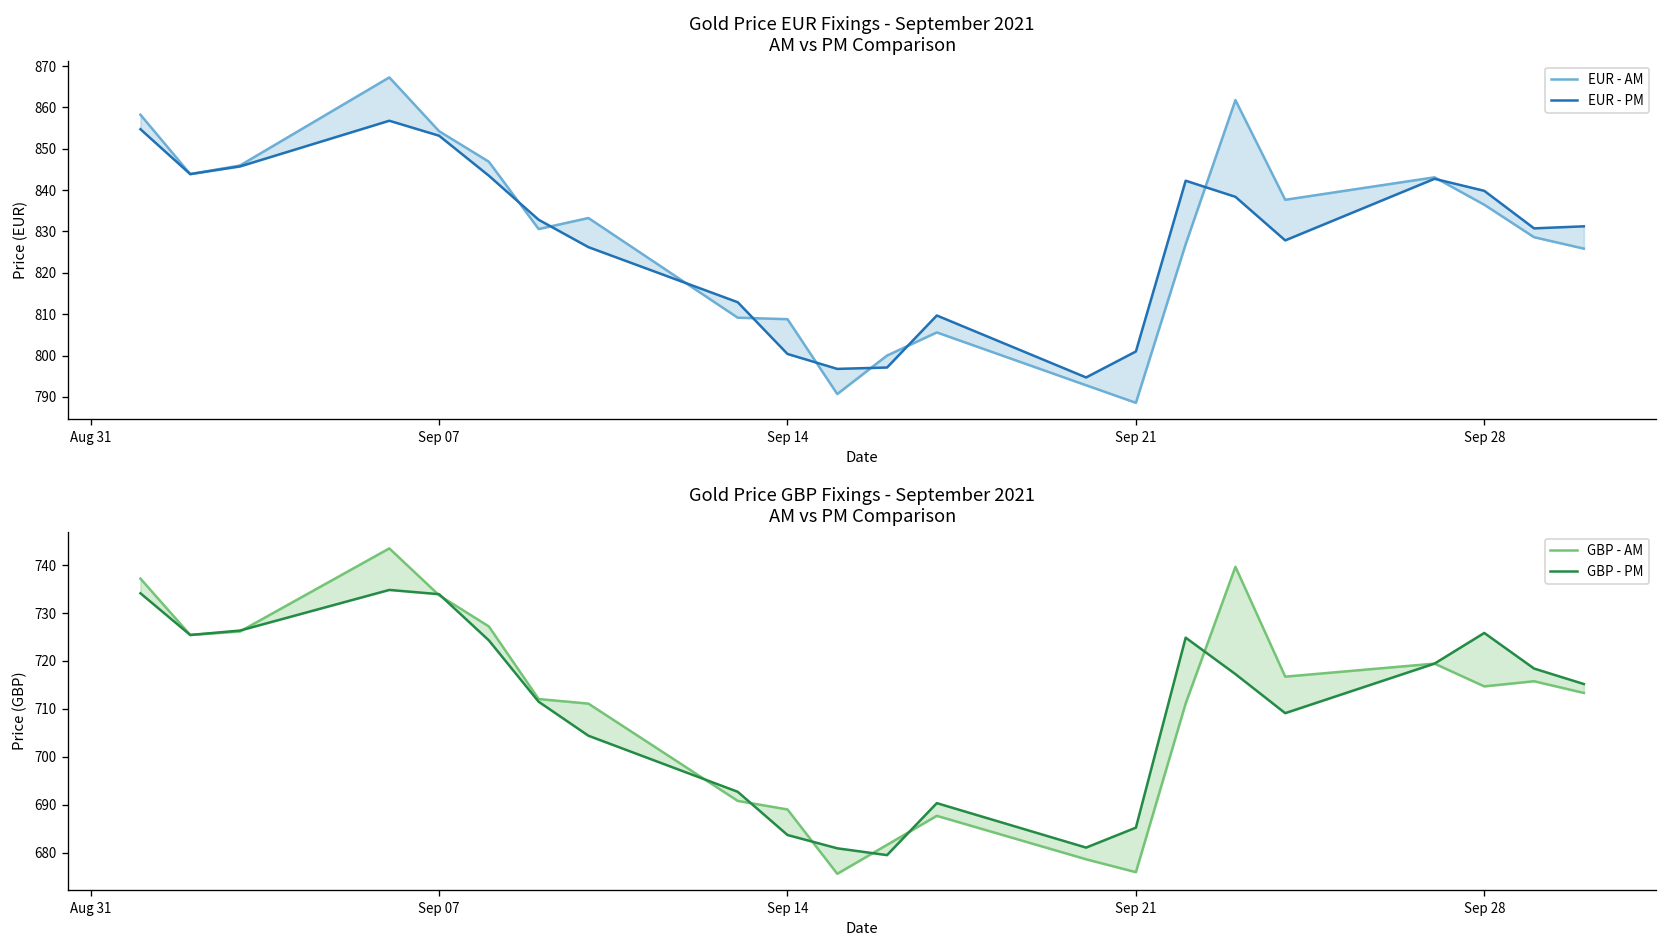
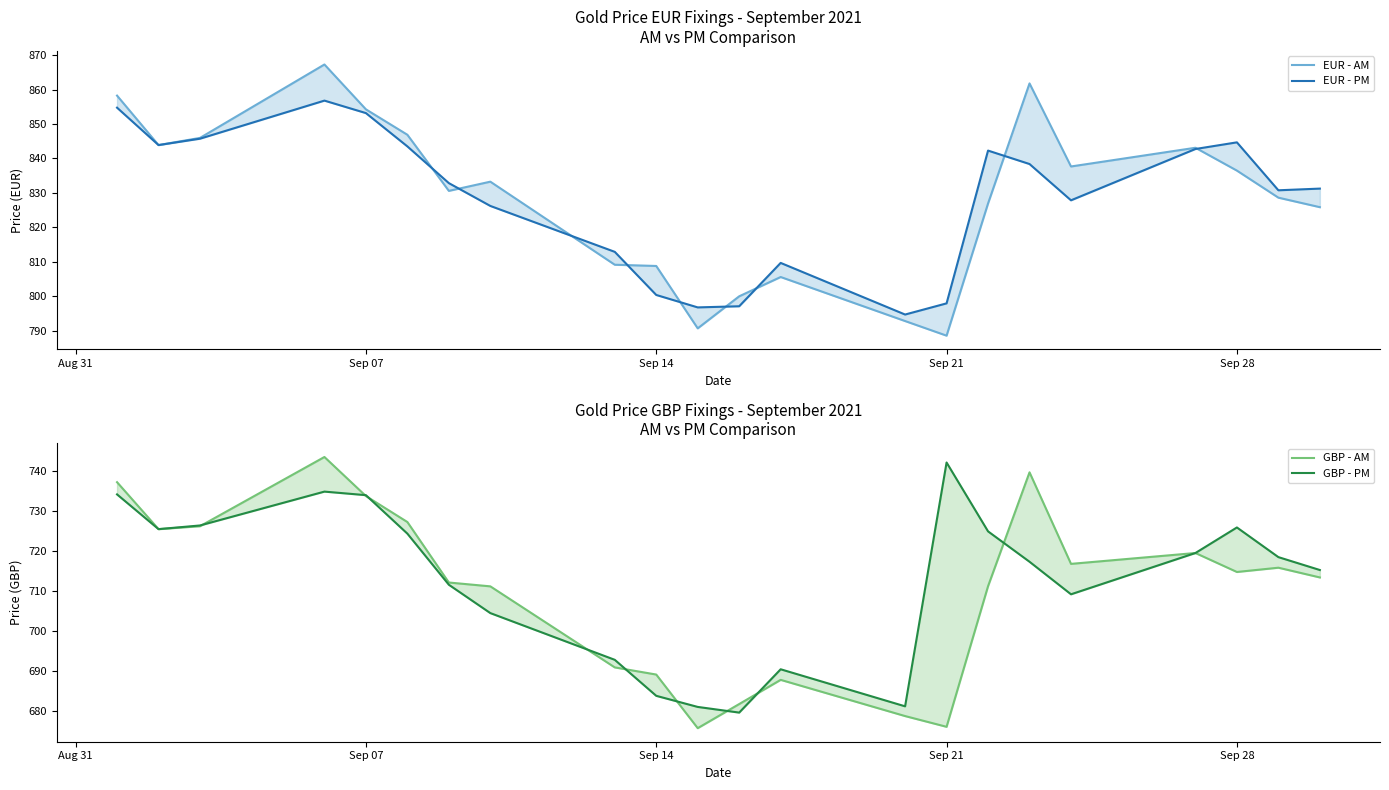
Gold Price EUR Fixings - September 2021 AM vs PM Comparison, EUR - PM, Sep 21: 801 -> 798
Gold Price EUR Fixings - September 2021 AM vs PM Comparison, EUR - PM, Sep 28: 840 -> 845
Gold Price GBP Fixings - September 2021 AM vs PM Comparison, GBP - PM, Sep 21: 685 -> 742
